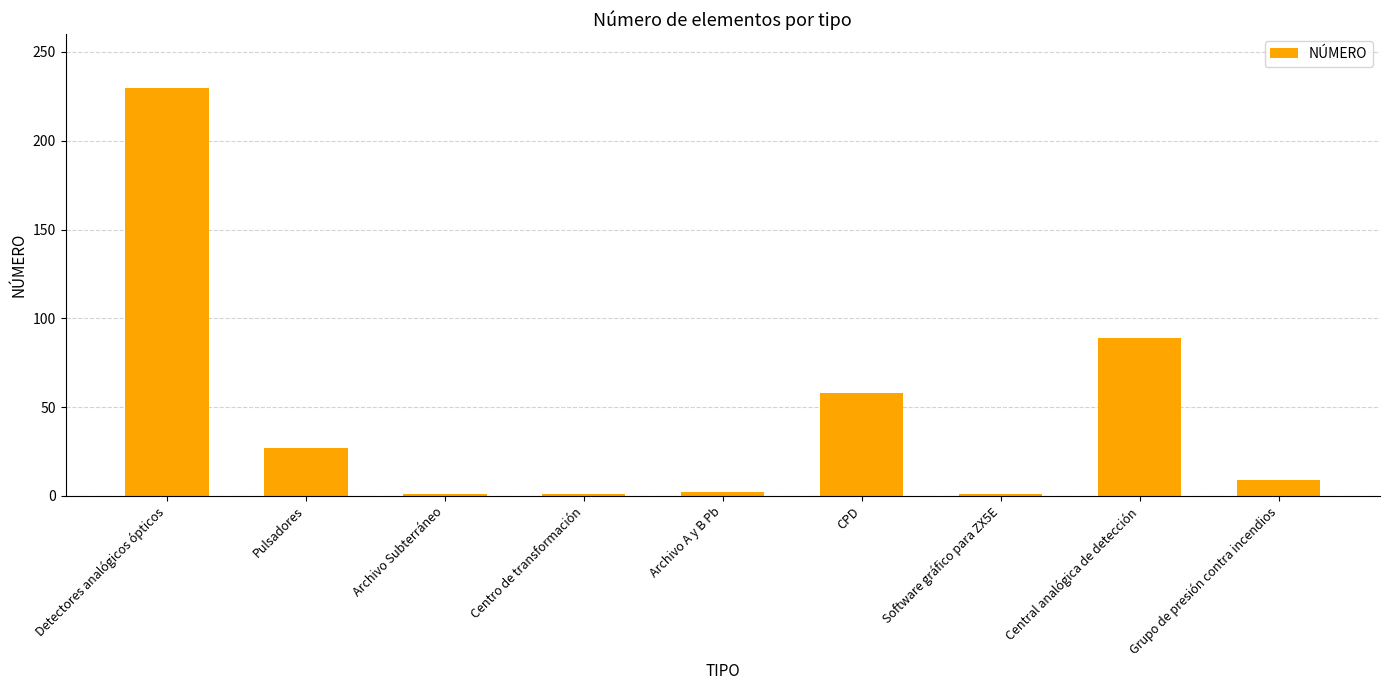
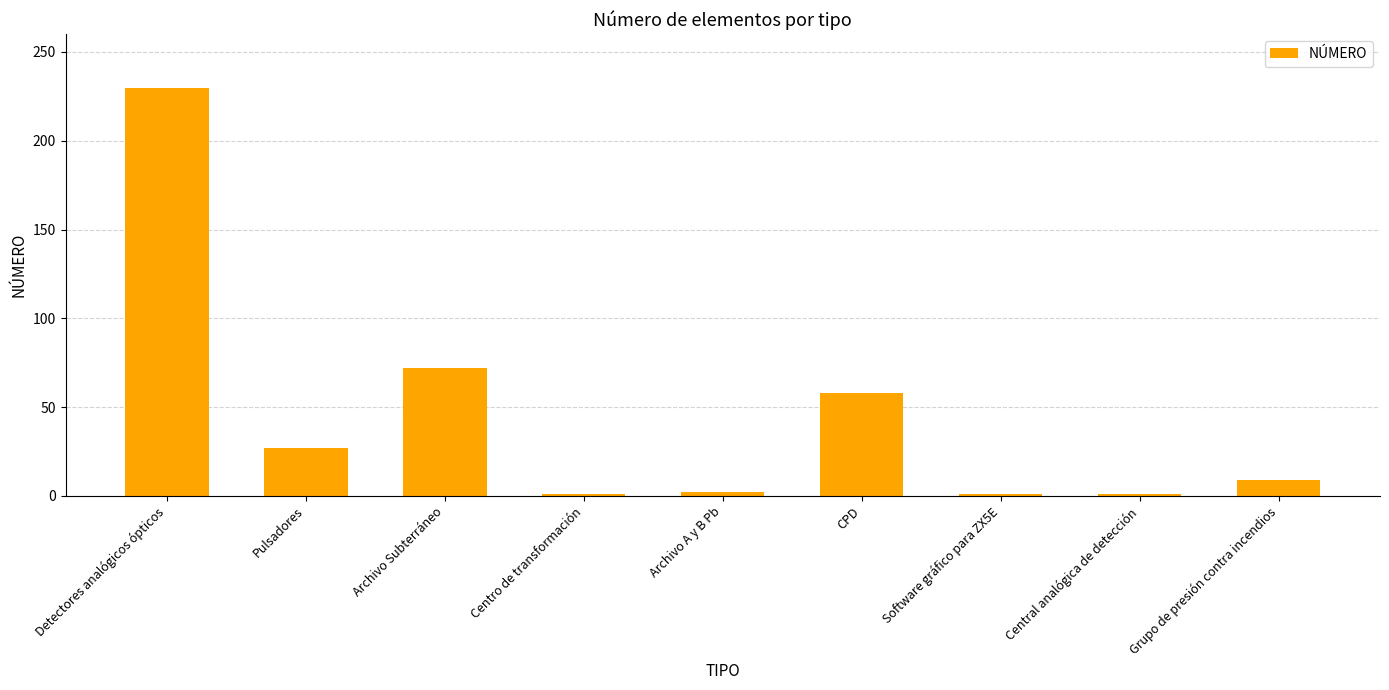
Archivo Subterráneo: 1 -> 72
Central analógica de detección: 89 -> 1
